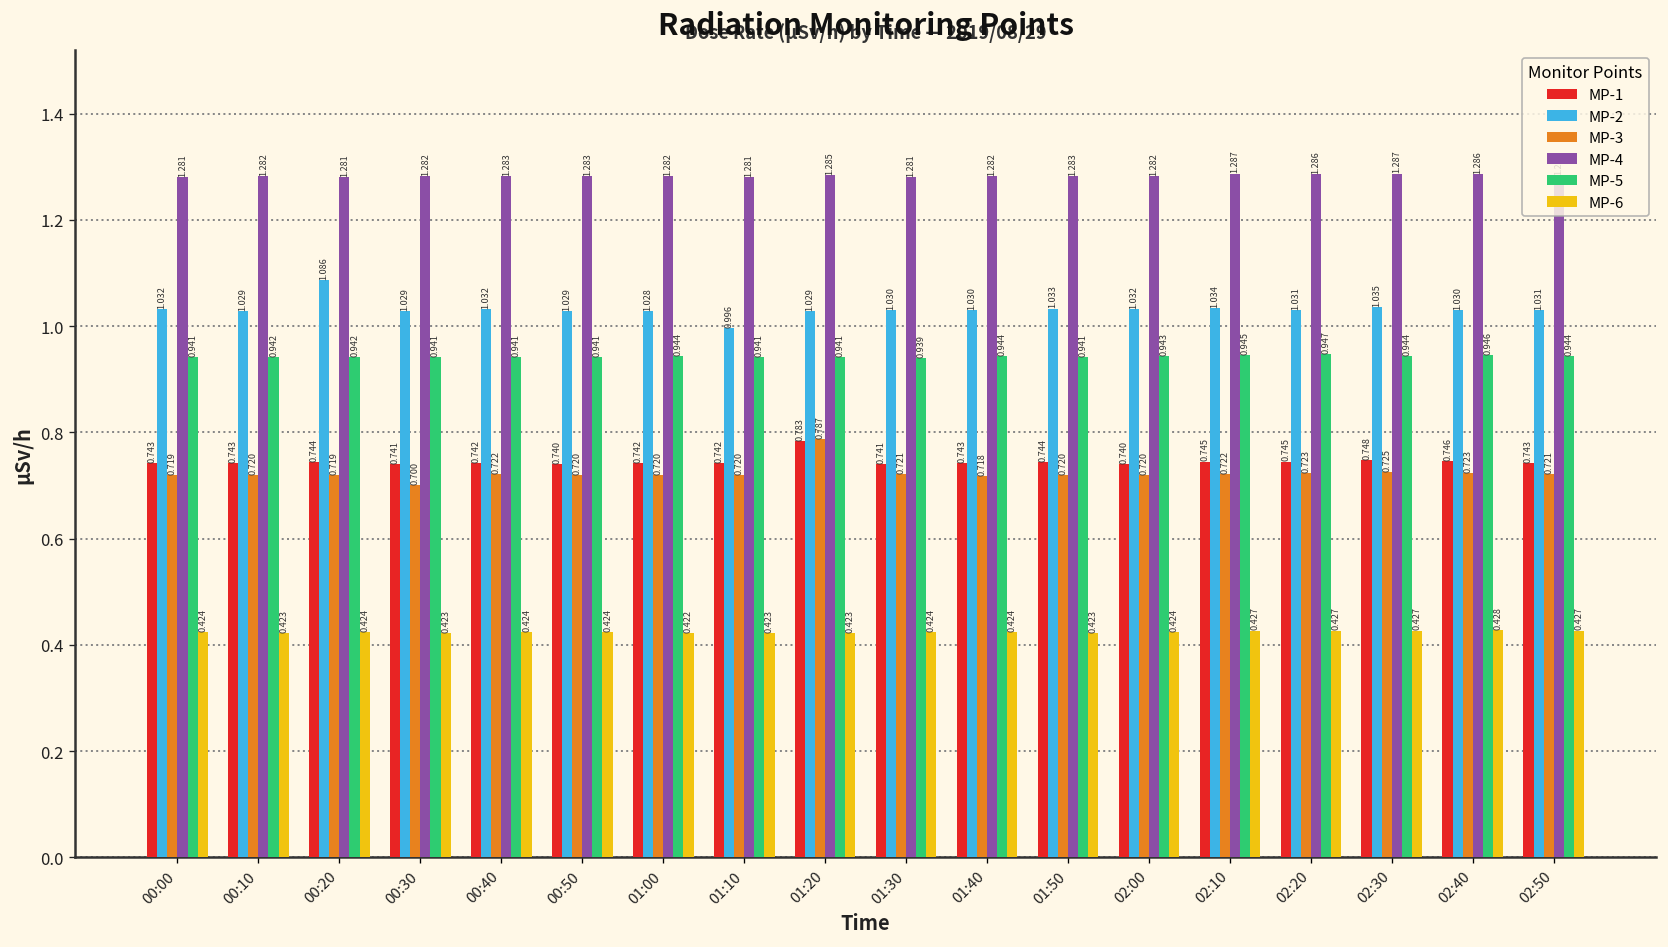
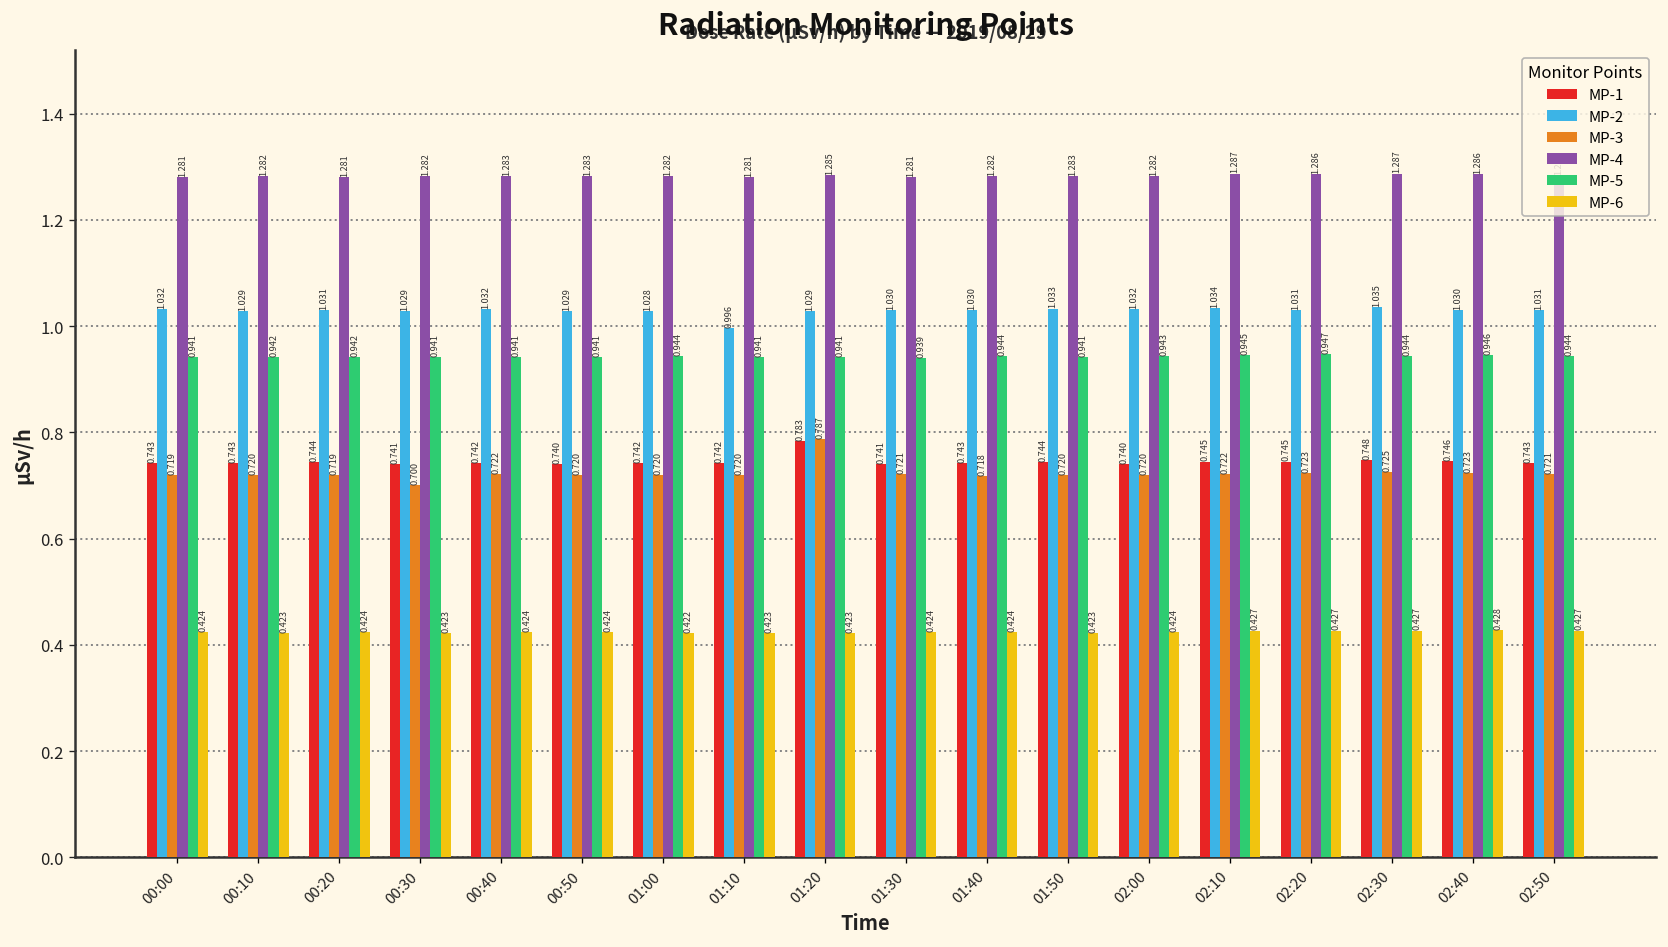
MP-2, 00:20: 1.086 -> 1.031
